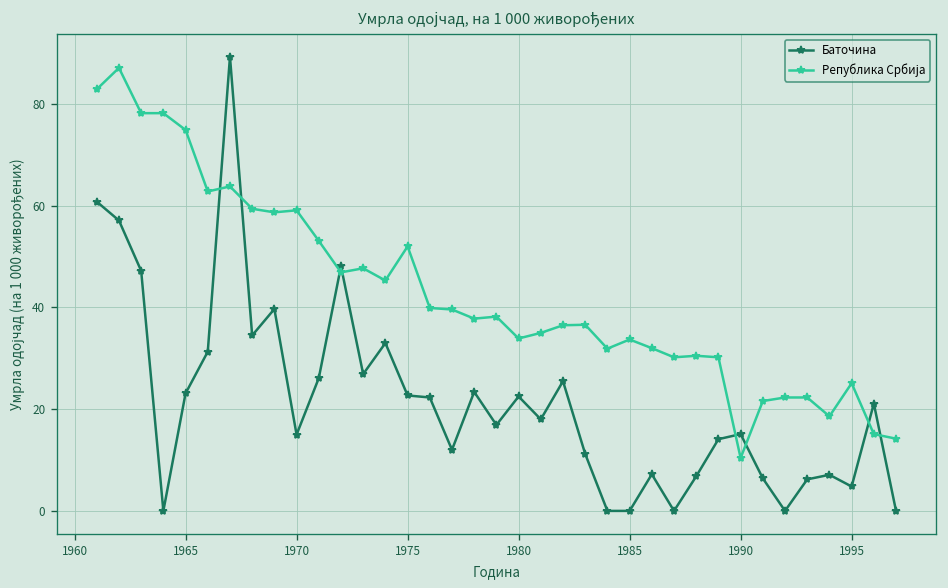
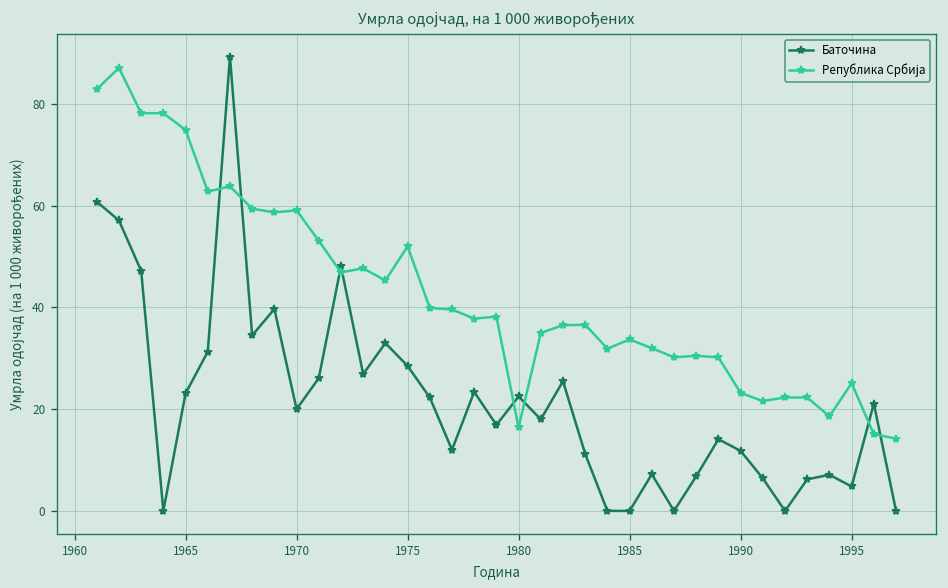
Баточина, 1970: 15 -> 20
Баточина, 1975: 23 -> 29
Република Србија, 1980: 34 -> 16
Баточина, 1990: 15 -> 12
Република Србија, 1990: 10 -> 23
